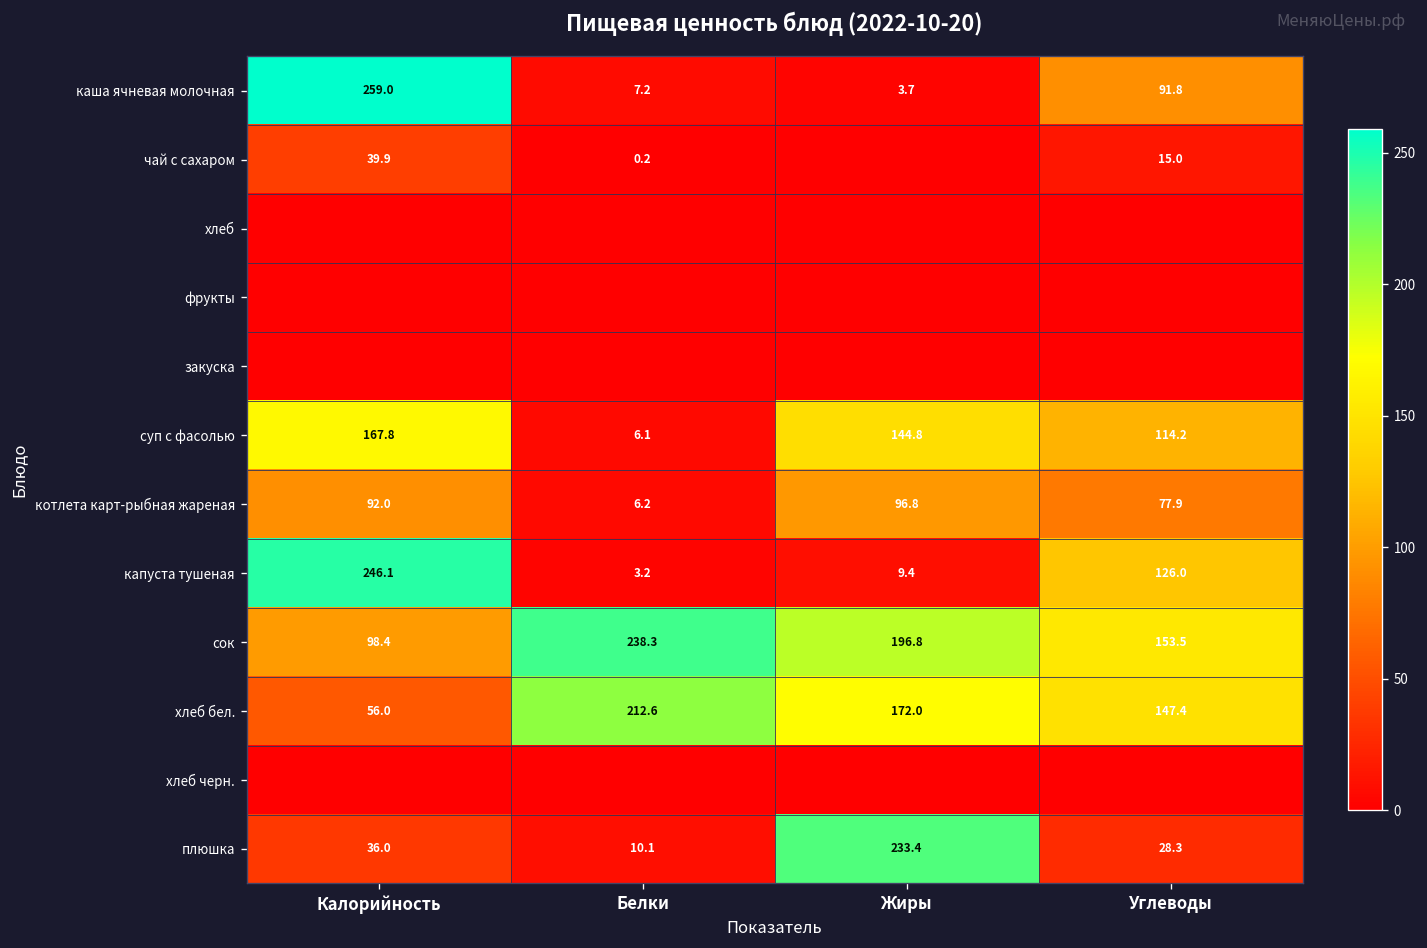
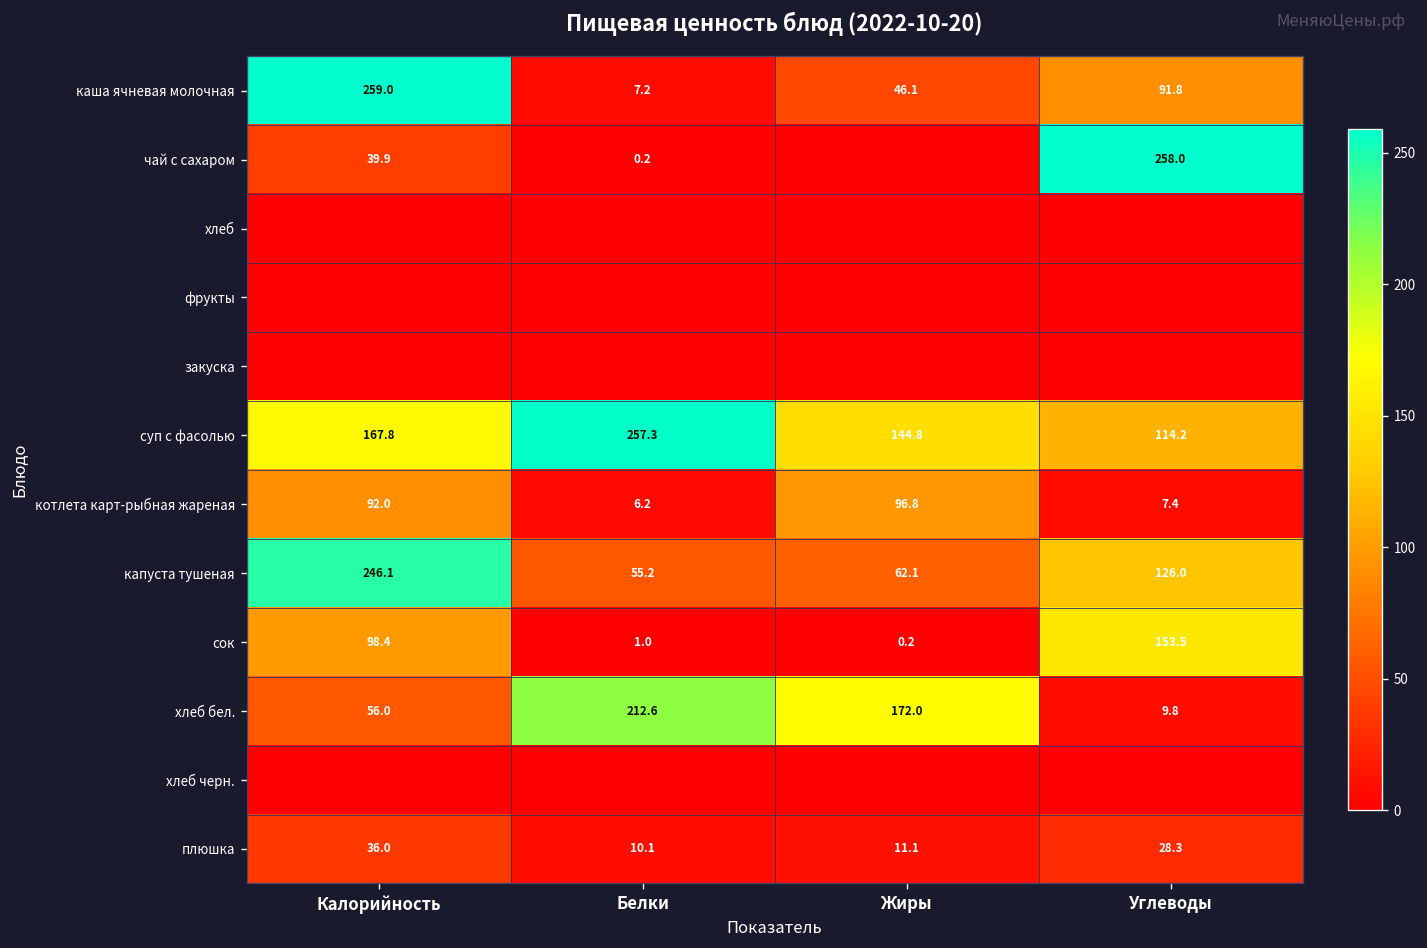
каша ячневая молочная, Жиры: 3.7 -> 46.1
чай с сахаром, Углеводы: 15.0 -> 258.0
суп с фасолью, Белки: 6.1 -> 257.3
котлета карт-рыбная жареная, Углеводы: 77.9 -> 7.4
капуста тушеная, Белки: 3.2 -> 55.2
капуста тушеная, Жиры: 9.4 -> 62.1
сок, Белки: 238.3 -> 1.0
сок, Жиры: 196.8 -> 0.2
хлеб бел., Углеводы: 147.4 -> 9.8
плюшка, Жиры: 233.4 -> 11.1
